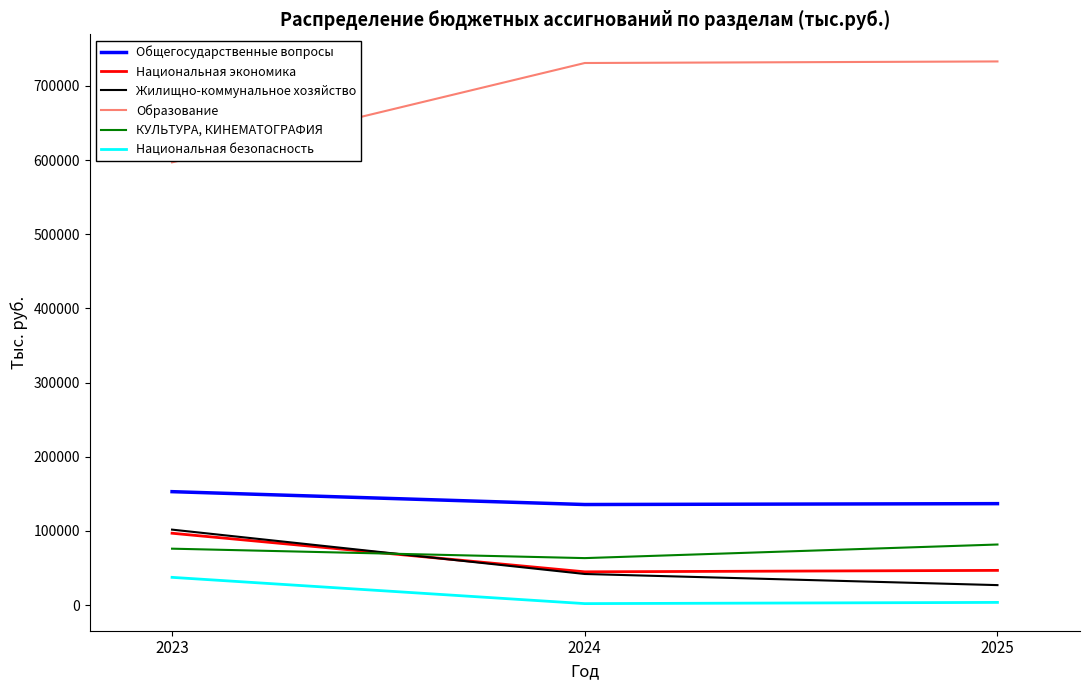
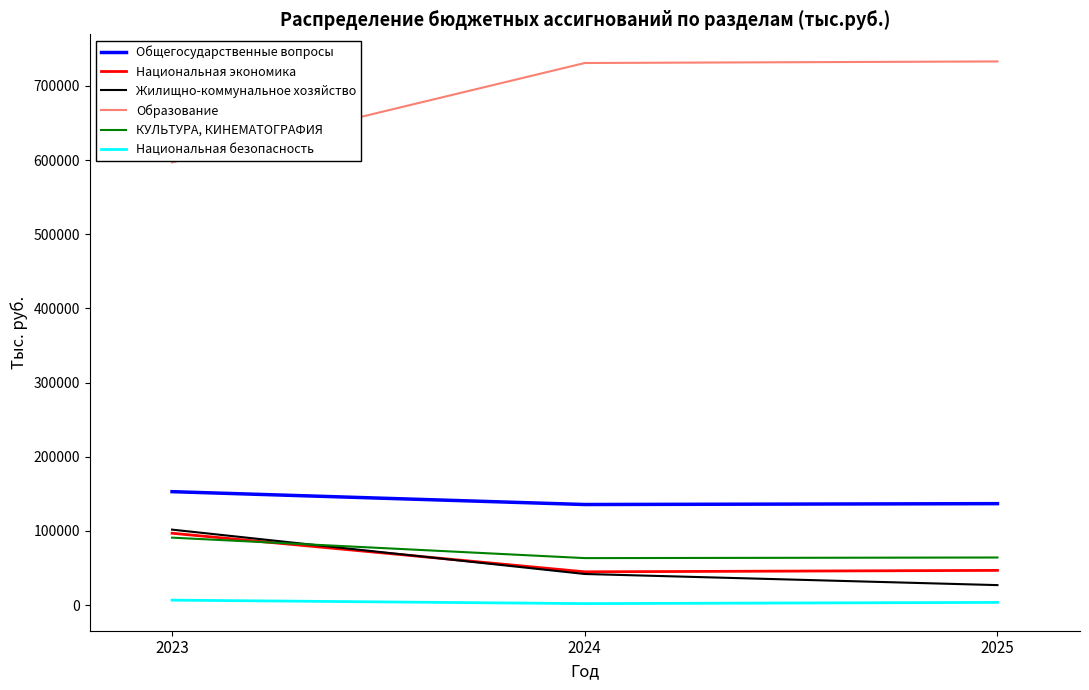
КУЛЬТУРА, КИНЕМАТОГРАФИЯ, 2023: 80000 -> 90000
Национальная безопасность, 2023: 40000 -> 10000
КУЛЬТУРА, КИНЕМАТОГРАФИЯ, 2025: 80000 -> 60000
